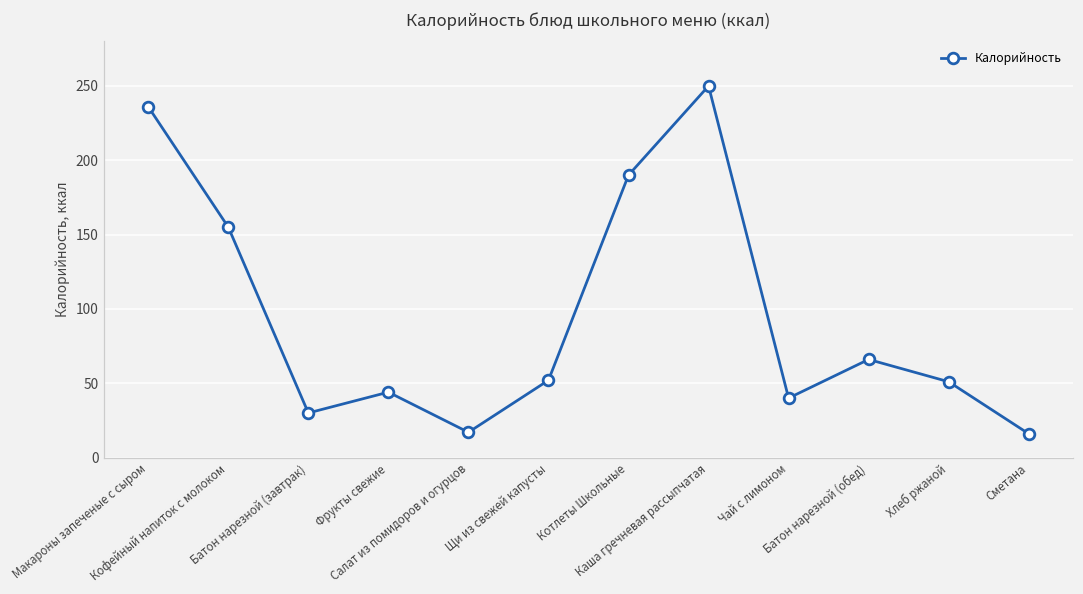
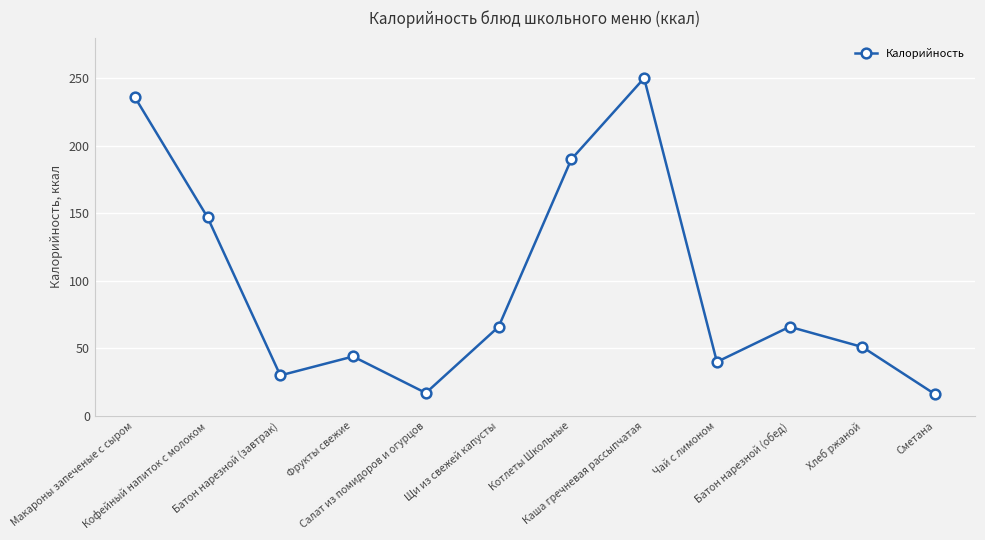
Кофейный напиток с молоком: 155 -> 147
Щи из свежей капусты: 52 -> 66
